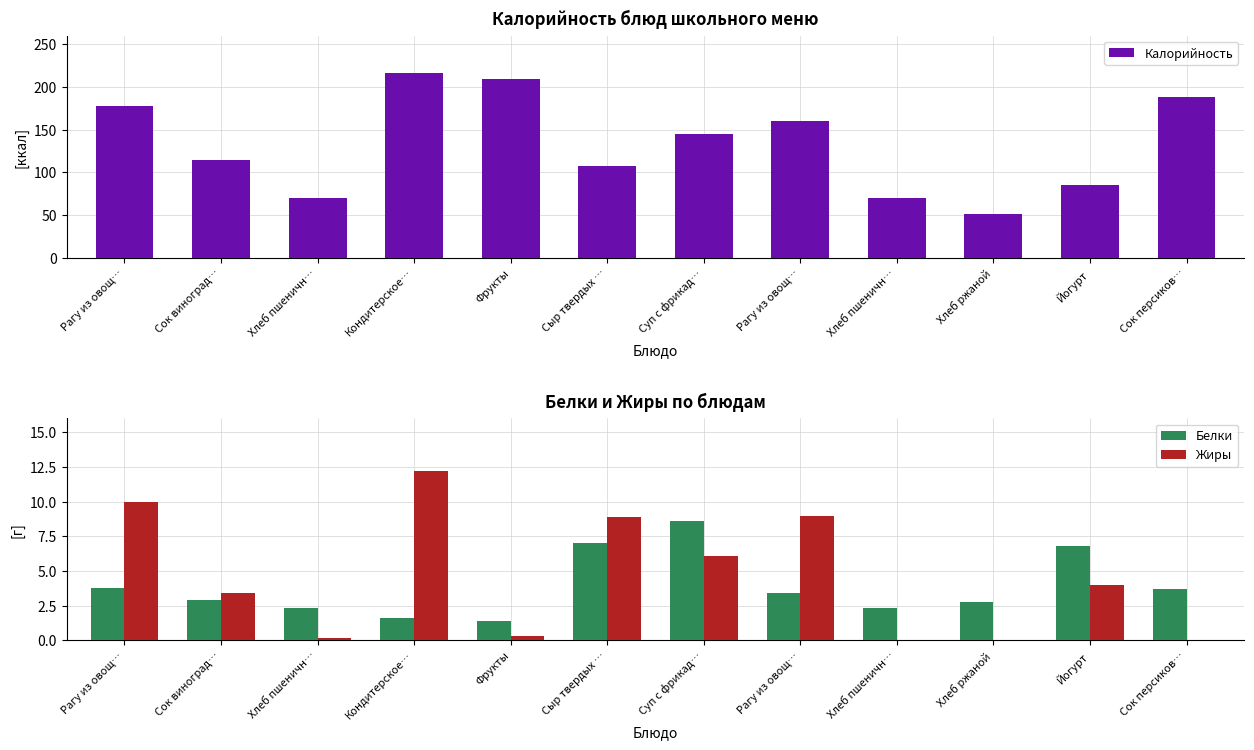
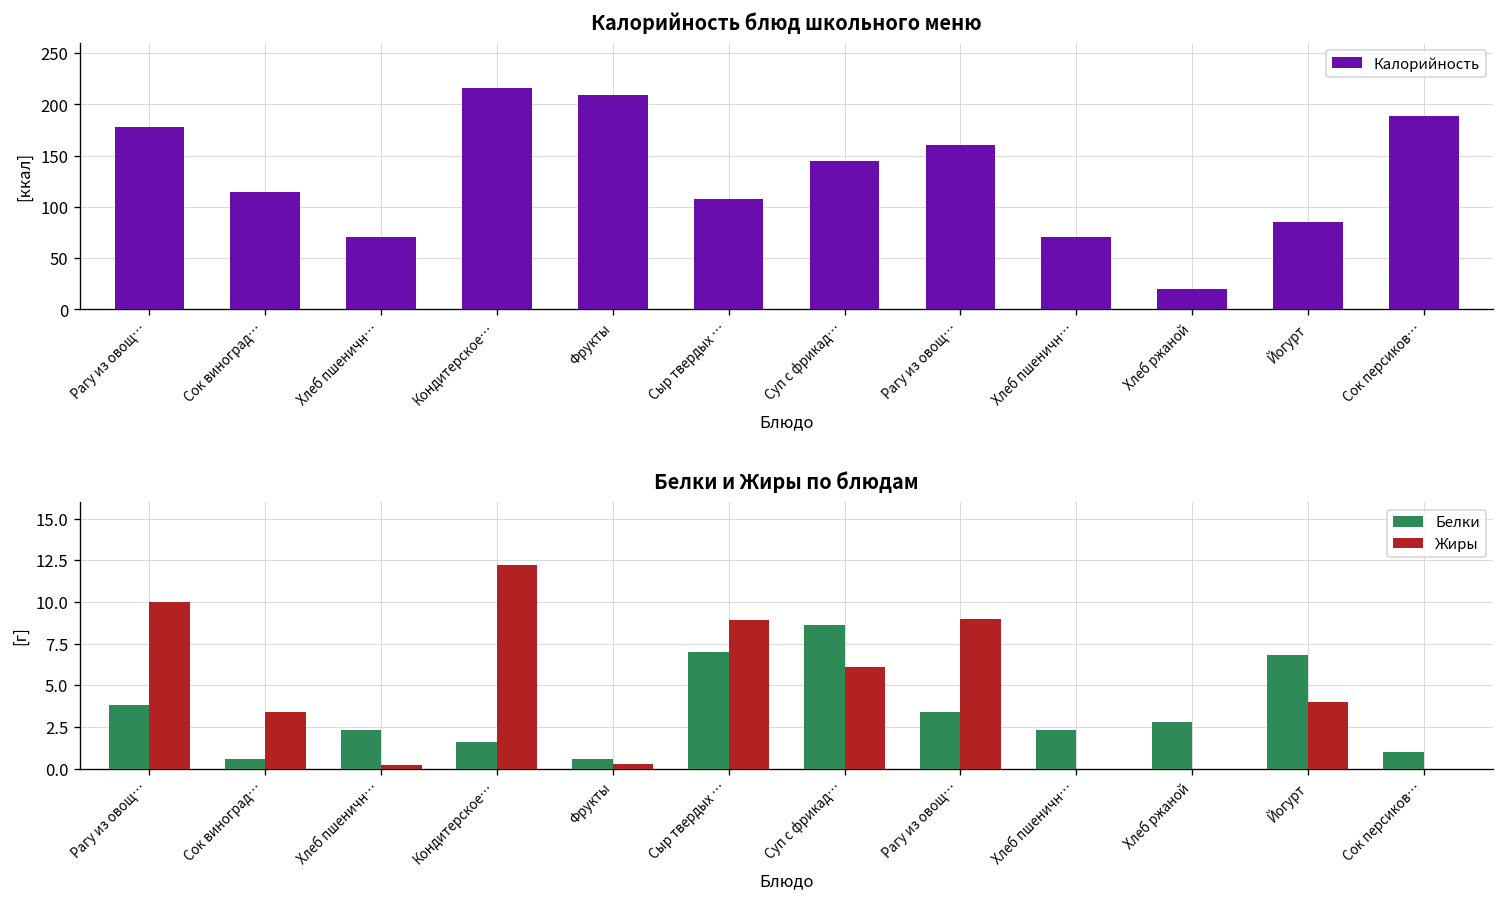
Калорийность блюд школьного меню, Хлеб ржаной: 50 -> 20
Белки и Жиры по блюдам, Белки, Сок виноград…: 2.9 -> 0.6
Белки и Жиры по блюдам, Белки, Фрукты: 1.4 -> 0.6
Белки и Жиры по блюдам, Белки, Сок персиков…: 3.7 -> 1.0
